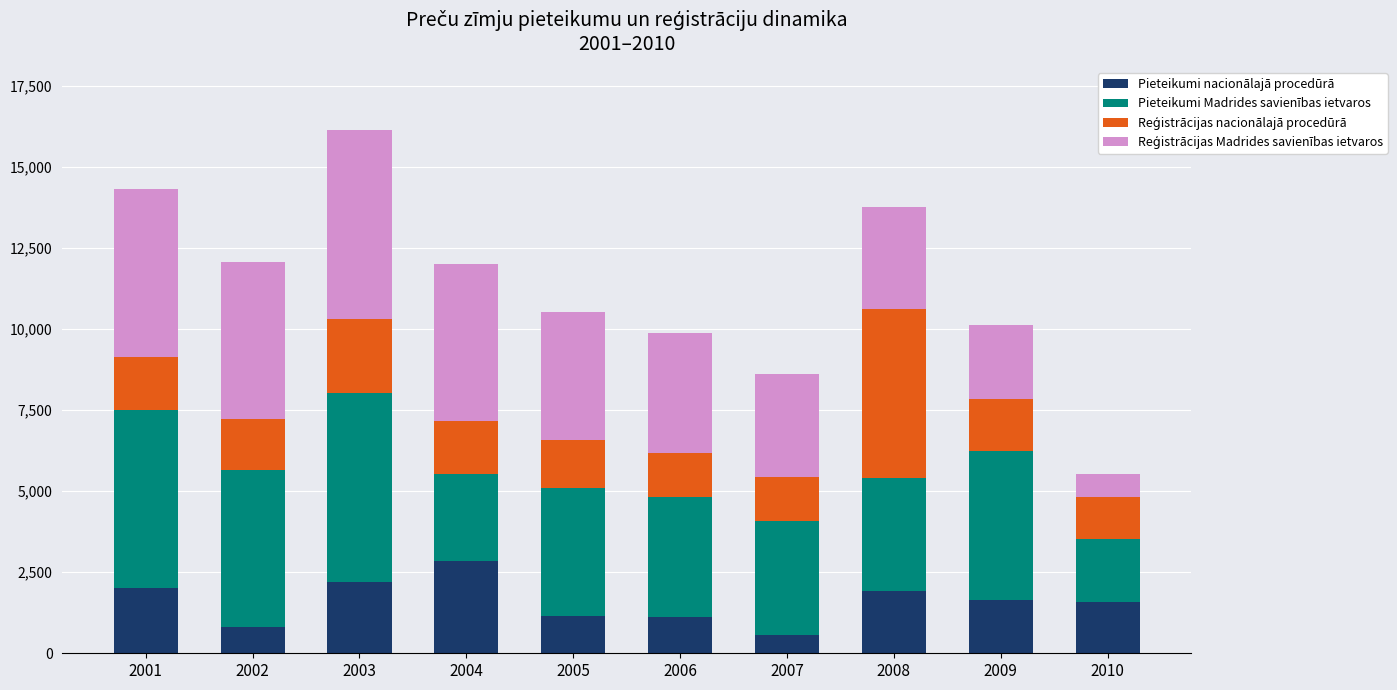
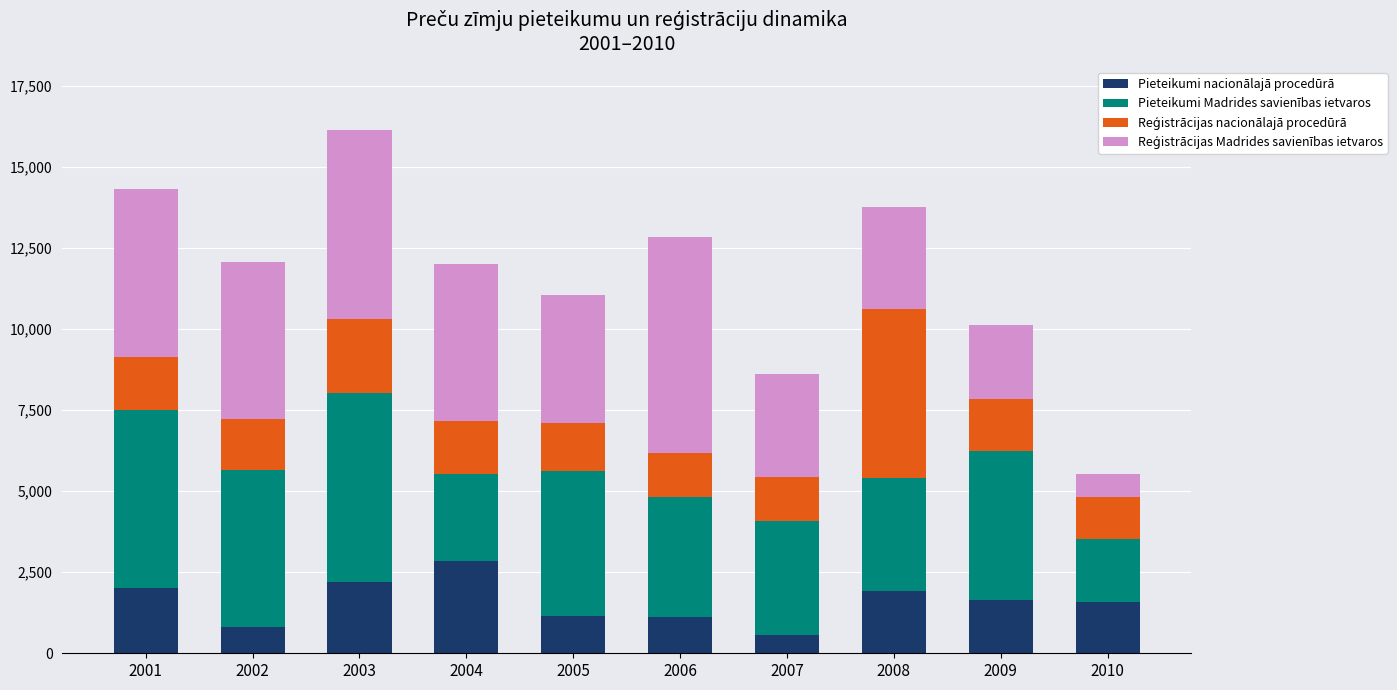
Pieteikumi Madrides savienības ietvaros, 2005: 3,900 -> 4,500
Reģistrācijas Madrides savienības ietvaros, 2006: 3,700 -> 6,700
